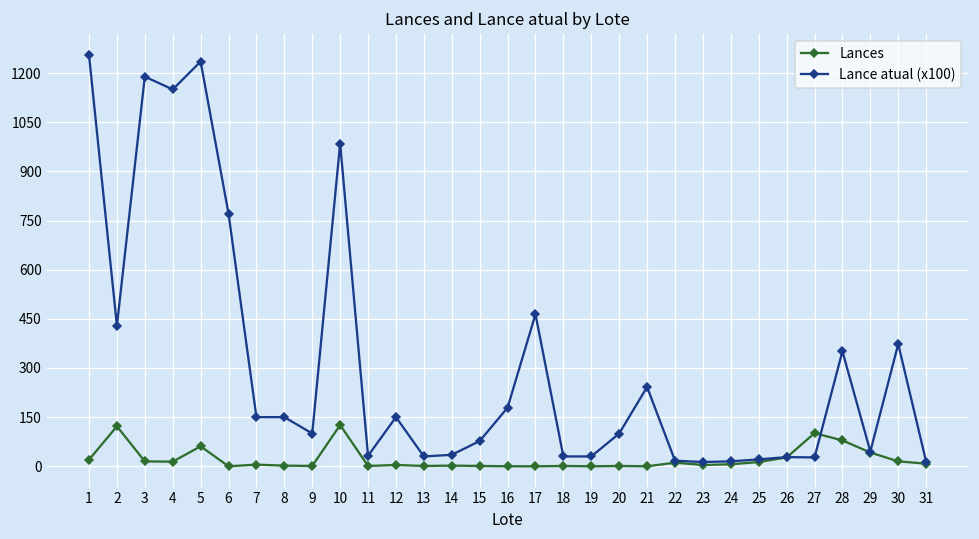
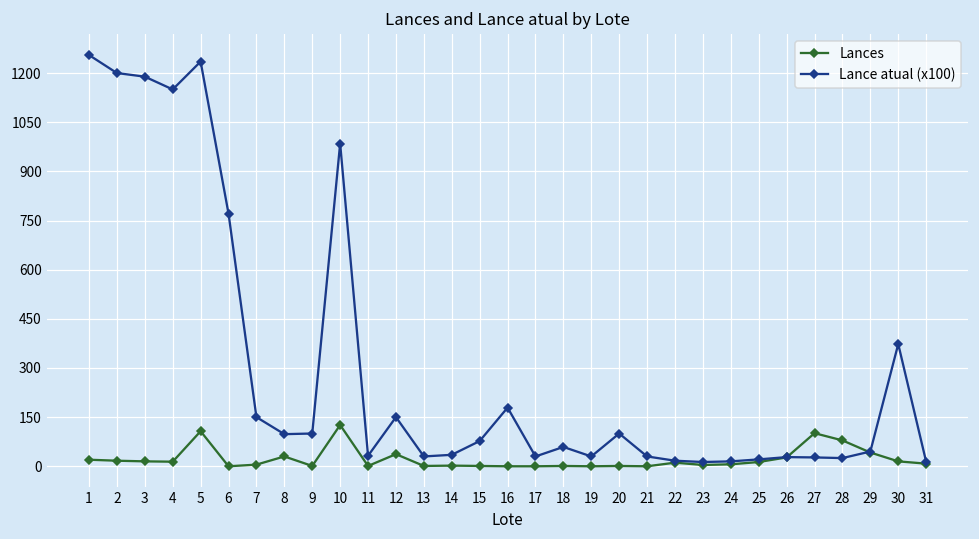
Lances, 2: 120 -> 20
Lance atual (x100), 2: 430 -> 1200
Lances, 5: 60 -> 110
Lances, 8: 0 -> 30
Lance atual (x100), 8: 150 -> 100
Lances, 12: 0 -> 40
Lance atual (x100), 17: 460 -> 30
Lance atual (x100), 18: 30 -> 60
Lance atual (x100), 21: 240 -> 30
Lance atual (x100), 28: 350 -> 30
